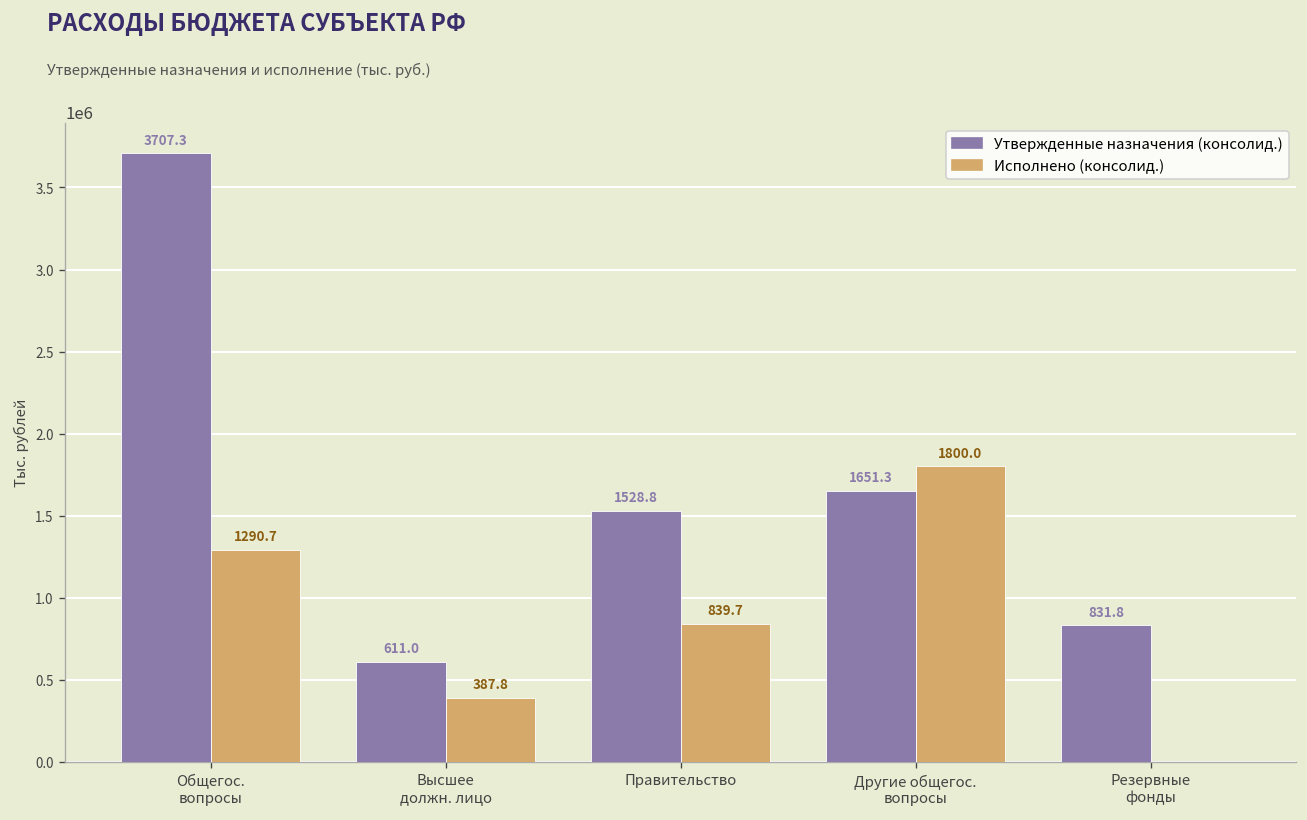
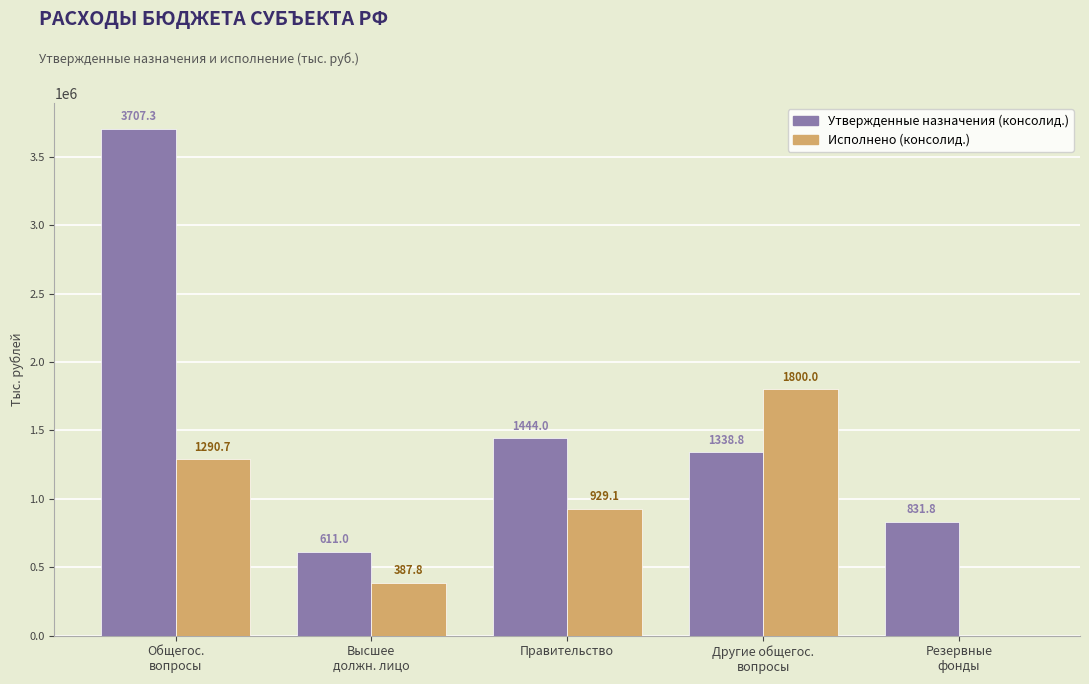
Утвержденные назначения (консолид.), Правительство: 1528.8 -> 1444.0
Исполнено (консолид.), Правительство: 839.7 -> 929.1
Утвержденные назначения (консолид.), Другие общегос. вопросы: 1651.3 -> 1338.8
